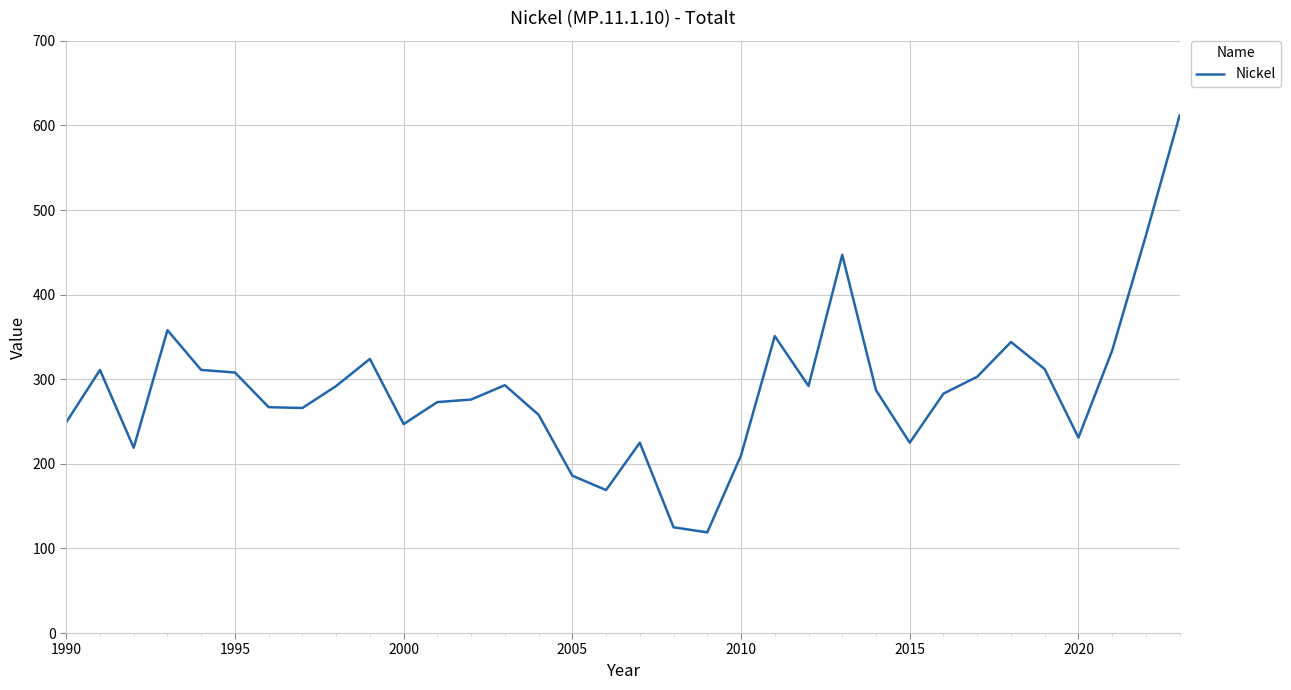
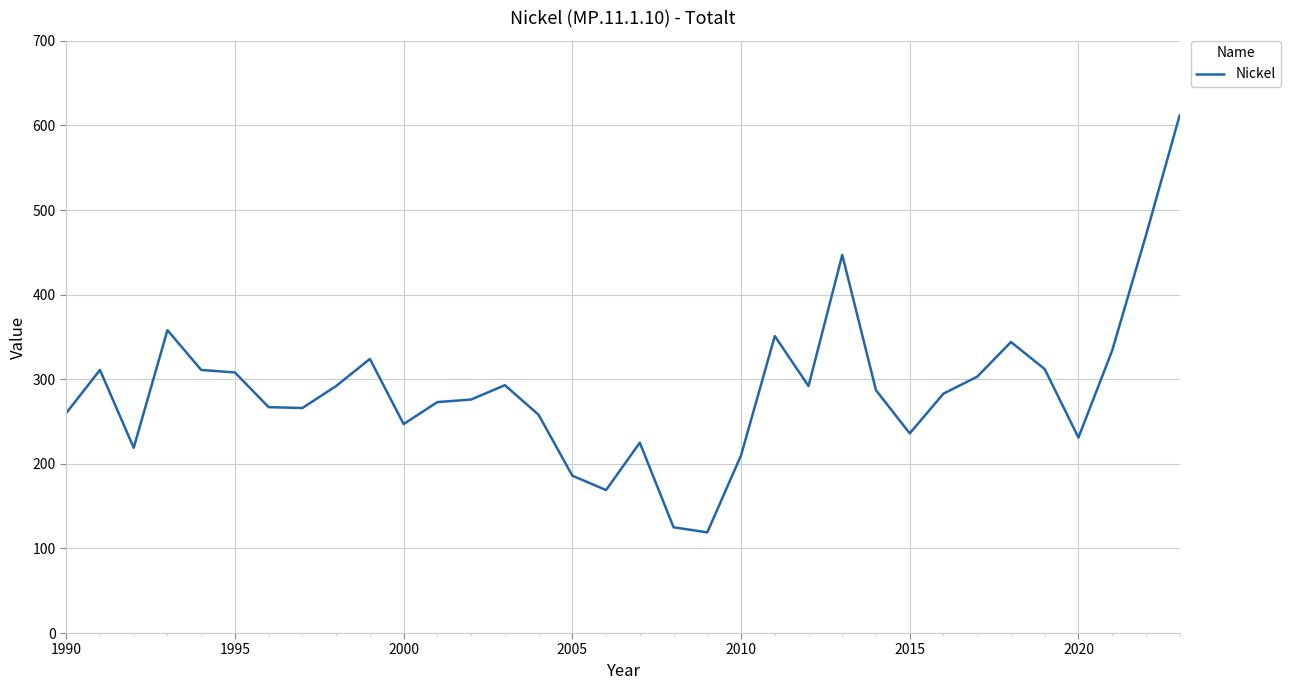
1990: 250 -> 260
2015: 230 -> 240
